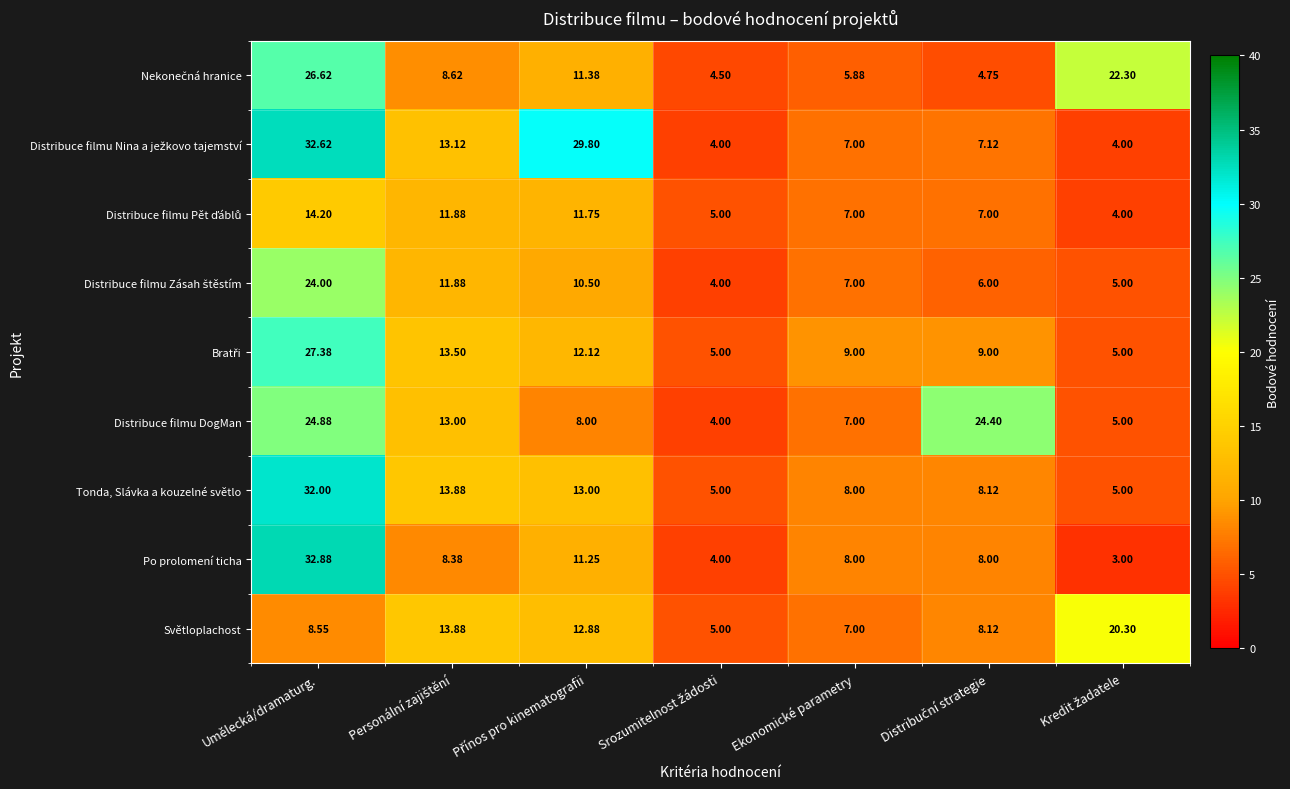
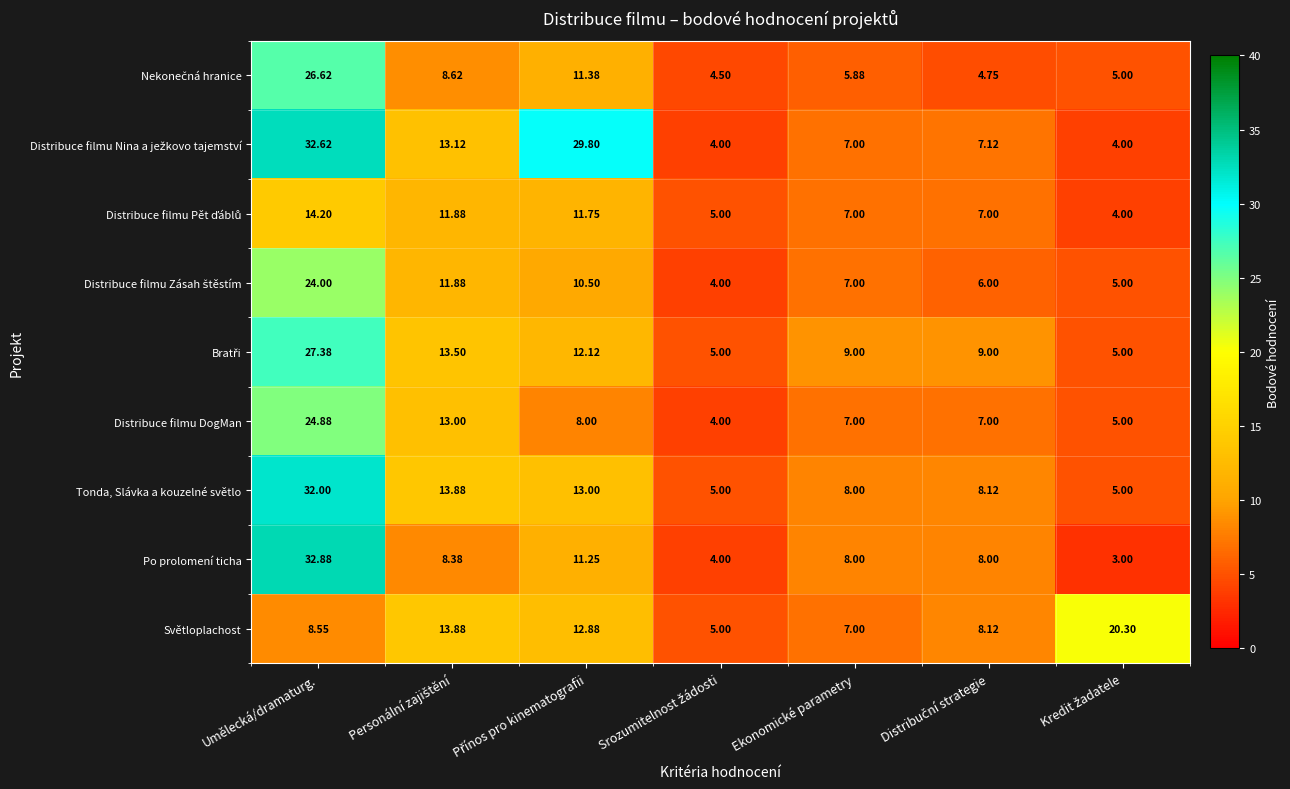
Nekonečná hranice, Kredit žadatele: 22.30 -> 5.00
Distribuce filmu DogMan, Distribuční strategie: 24.40 -> 7.00
